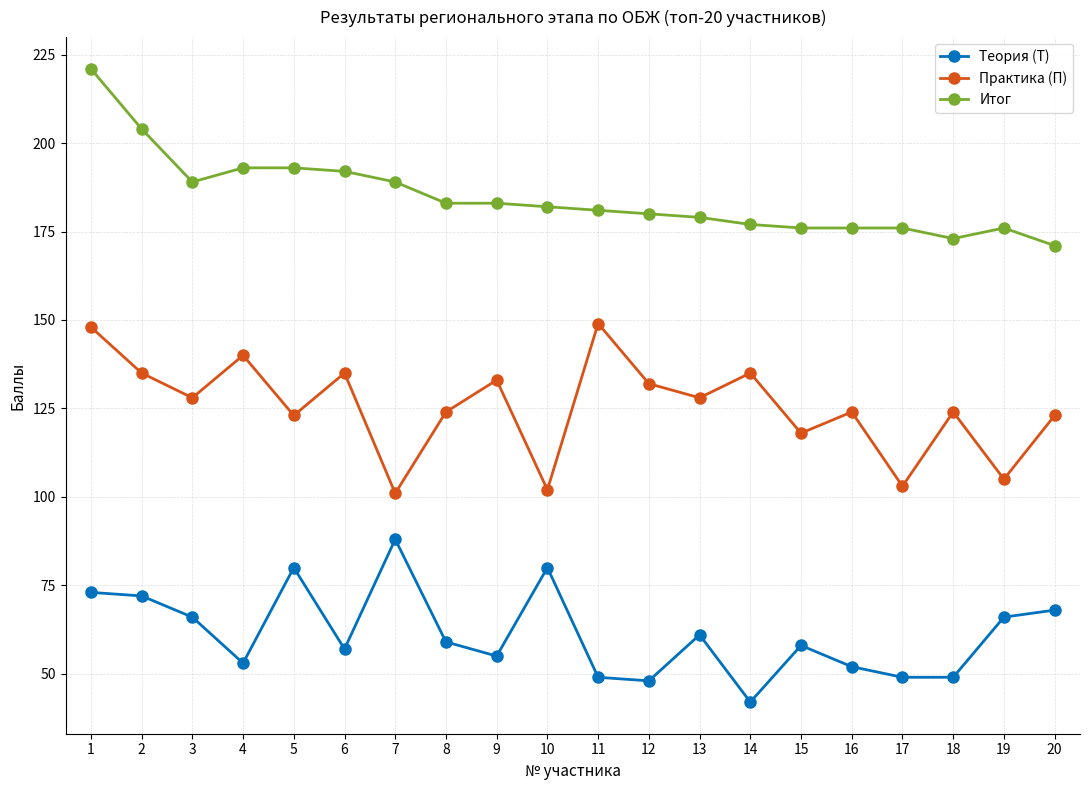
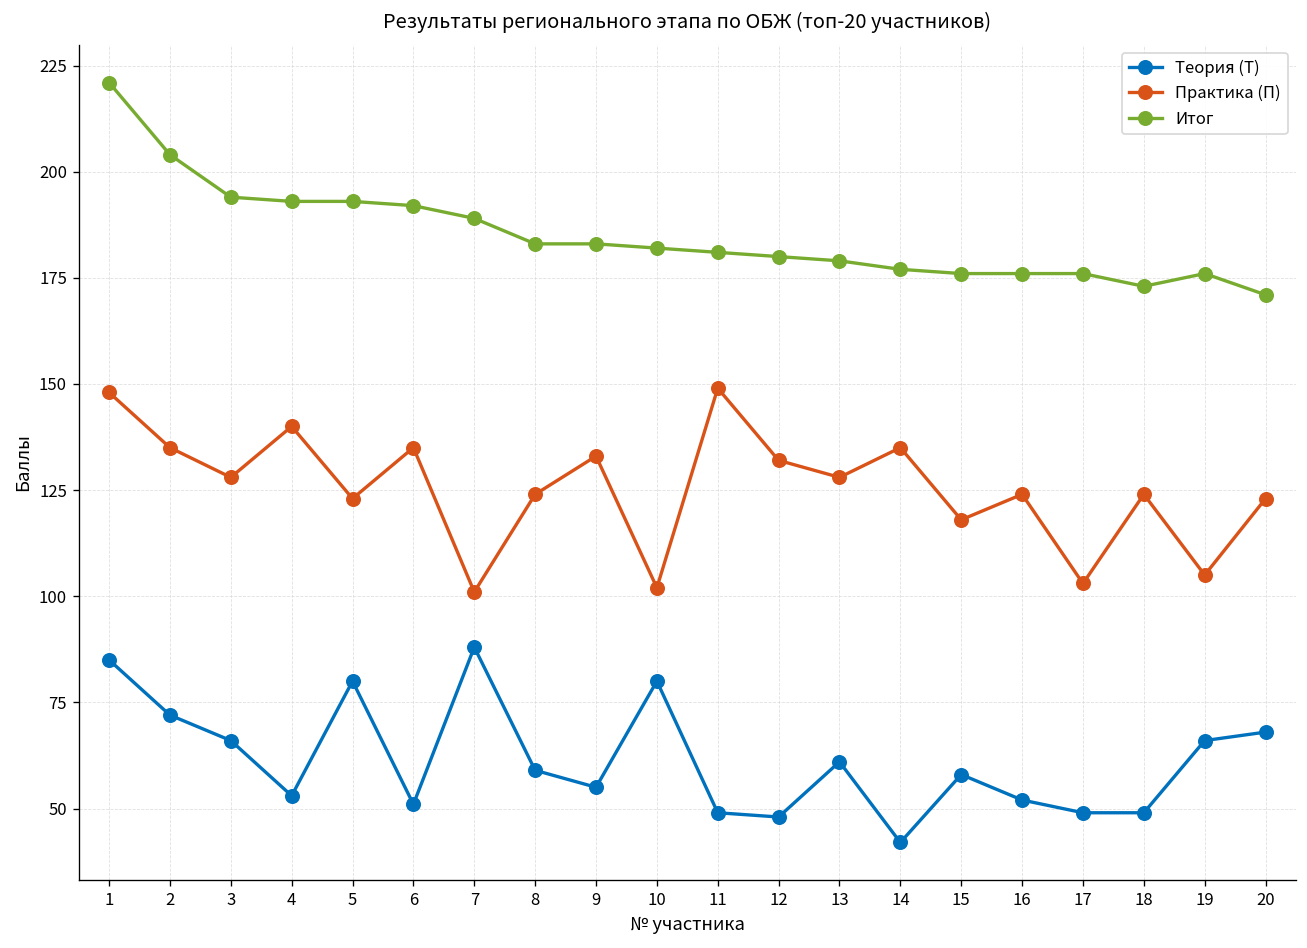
Теория (Т), 1: 73 -> 85
Итог, 3: 189 -> 194
Теория (Т), 6: 57 -> 51
